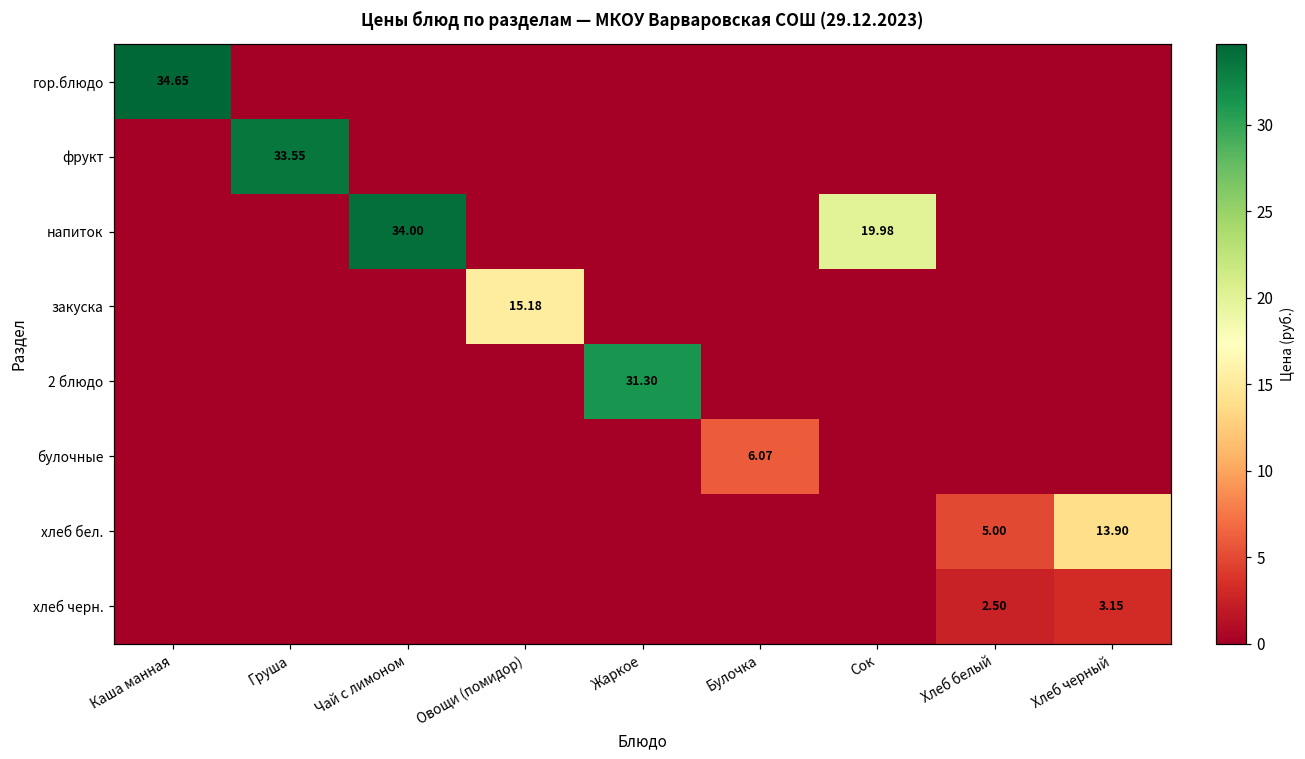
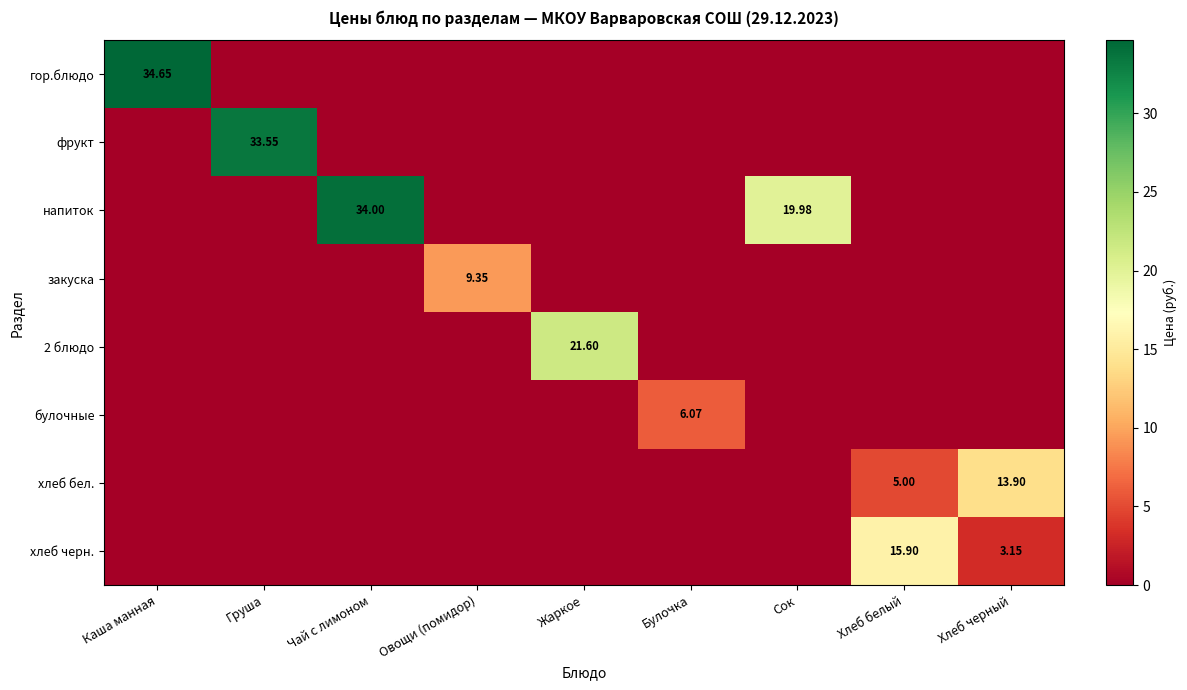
закуска, Овощи (помидор): 15.18 -> 9.35
2 блюдо, Жаркое: 31.30 -> 21.60
хлеб черн., Хлеб белый: 2.50 -> 15.90
